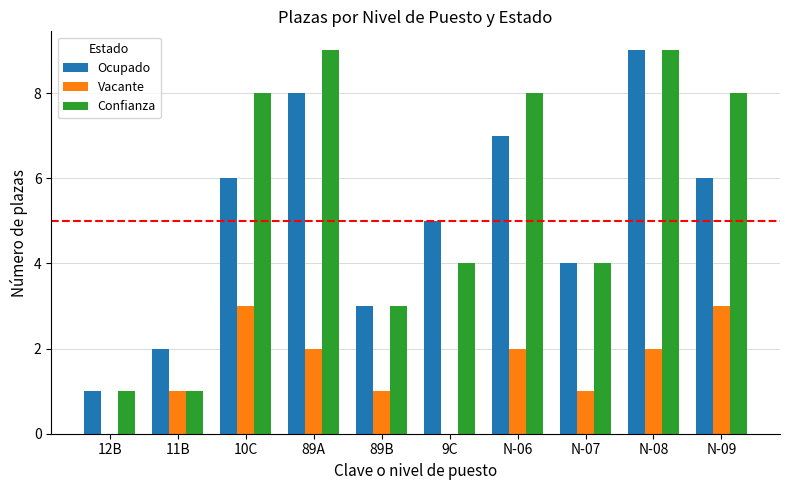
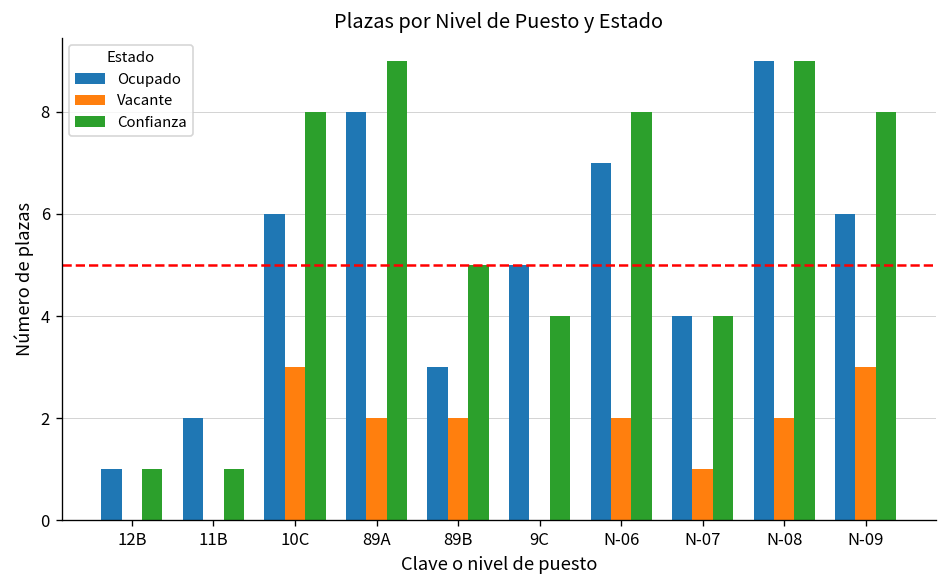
Vacante, 11B: 1 -> 0
Vacante, 89B: 1 -> 2
Confianza, 89B: 3 -> 5
